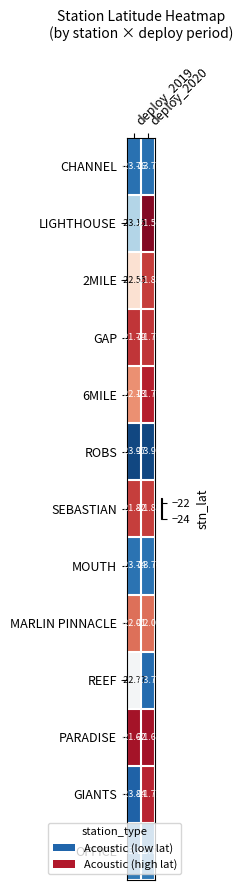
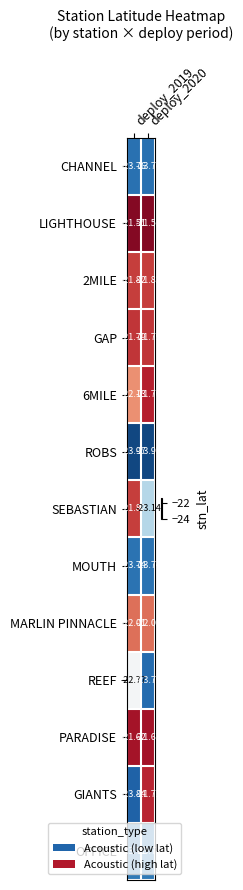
LIGHTHOUSE, deploy_2019: -23.15 -> -21.51
2MILE, deploy_2019: -22.55 -> -21.82
SEBASTIAN, deploy_2020: -21.82 -> -23.14
